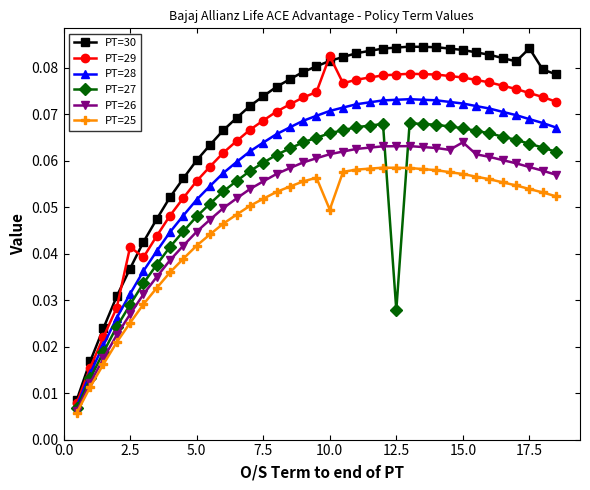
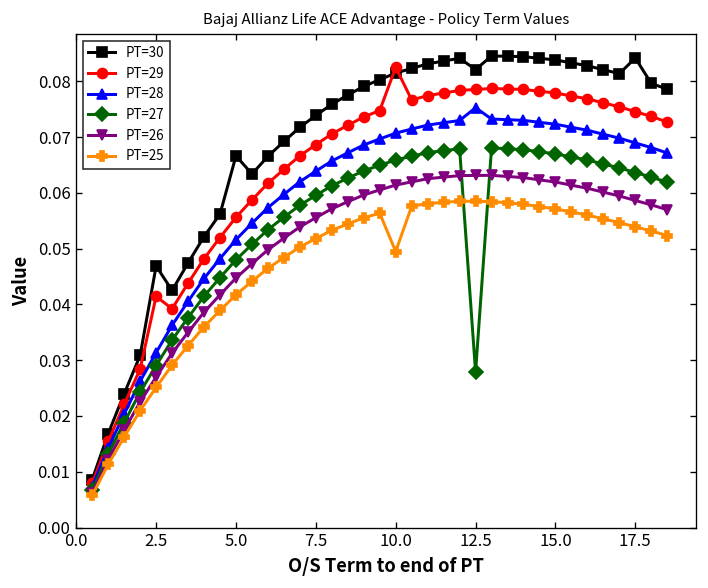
PT=30, 2.5: 0.037 -> 0.047
PT=30, 5.0: 0.060 -> 0.067
PT=30, 12.5: 0.084 -> 0.082
PT=28, 12.5: 0.073 -> 0.075
PT=26, 15.0: 0.064 -> 0.062
